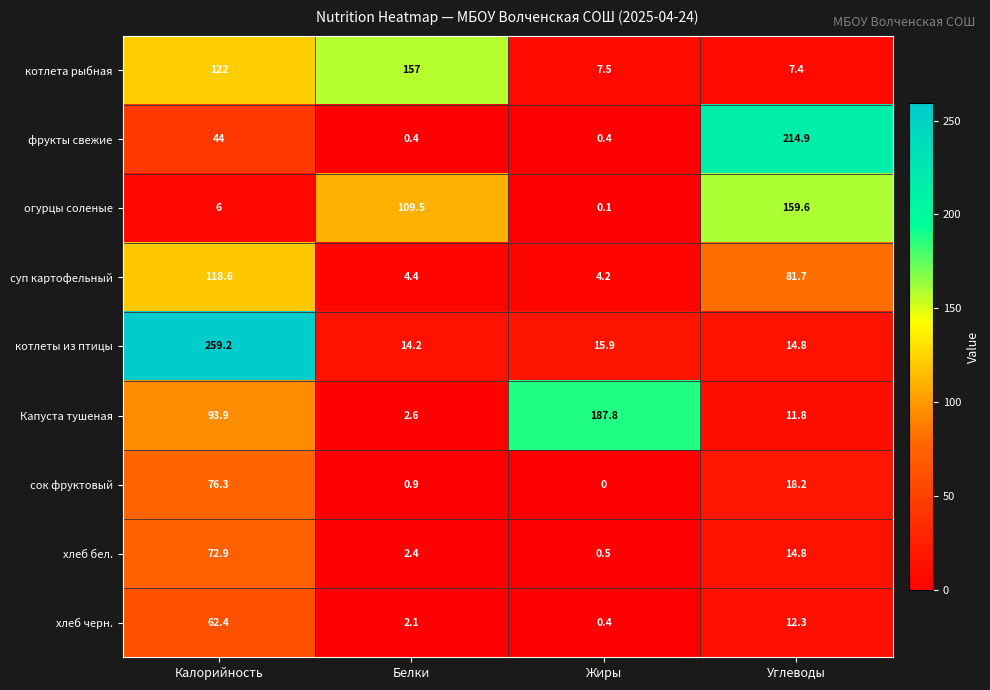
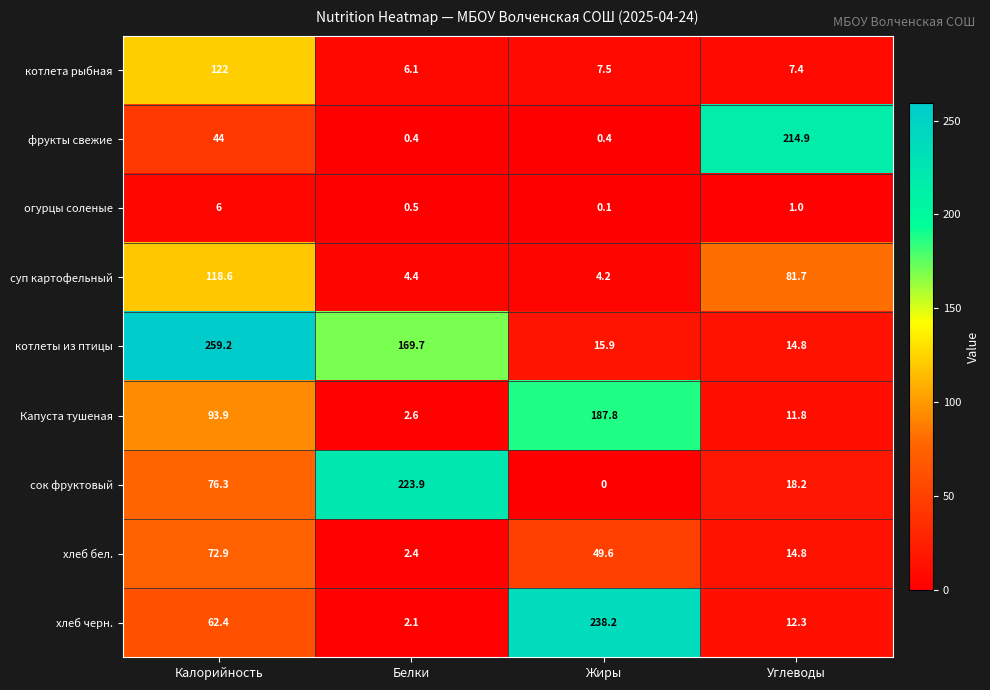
котлета рыбная, Белки: 157 -> 6.1
огурцы соленые, Белки: 109.5 -> 0.5
огурцы соленые, Углеводы: 159.6 -> 1.0
котлеты из птицы, Белки: 14.2 -> 169.7
сок фруктовый, Белки: 0.9 -> 223.9
хлеб бел., Жиры: 0.5 -> 49.6
хлеб черн., Жиры: 0.4 -> 238.2
